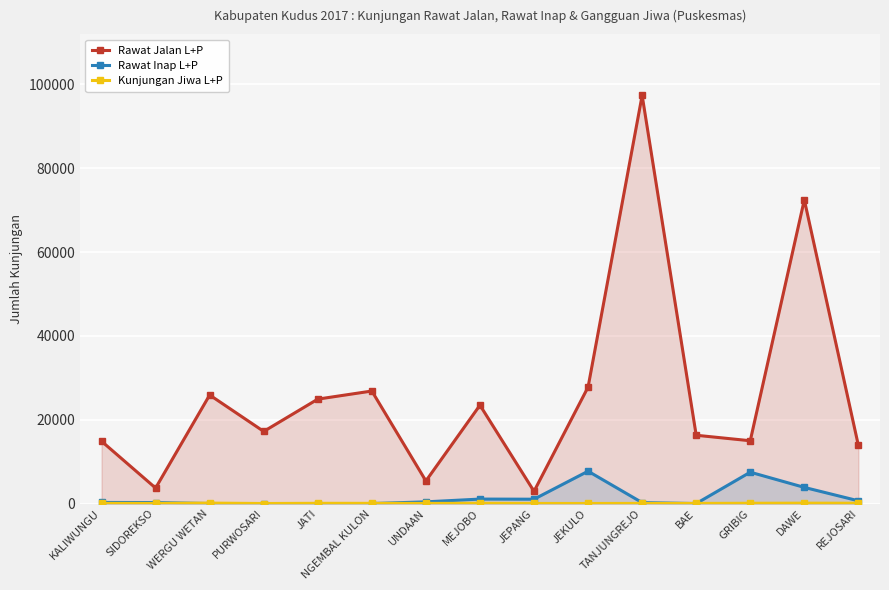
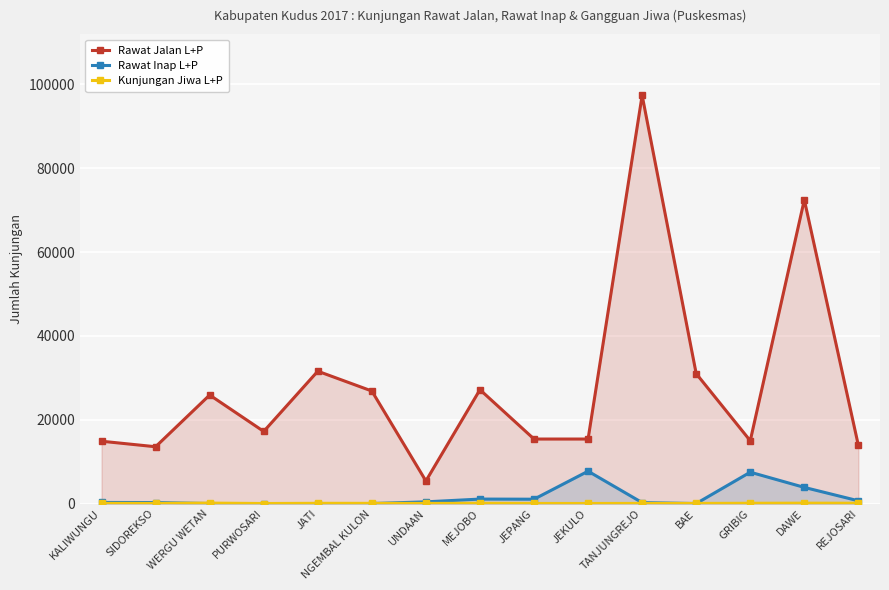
Rawat Jalan L+P, SIDOREKSO: 4000 -> 14000
Rawat Jalan L+P, JATI: 25000 -> 32000
Rawat Jalan L+P, MEJOBO: 23000 -> 27000
Rawat Jalan L+P, JEPANG: 3000 -> 15000
Rawat Jalan L+P, JEKULO: 28000 -> 15000
Rawat Jalan L+P, BAE: 16000 -> 31000
